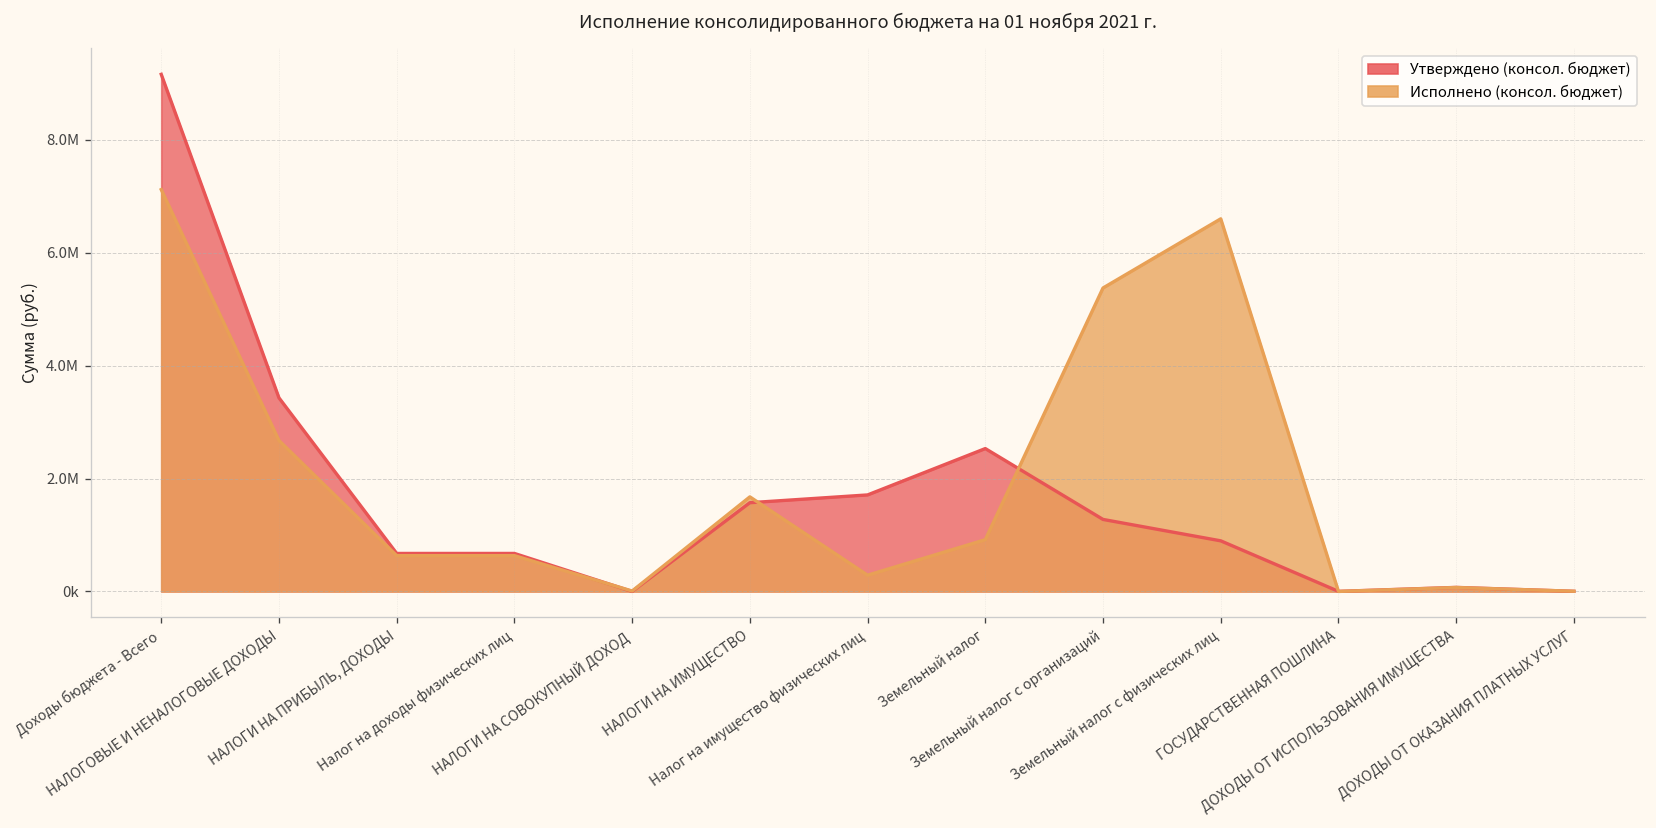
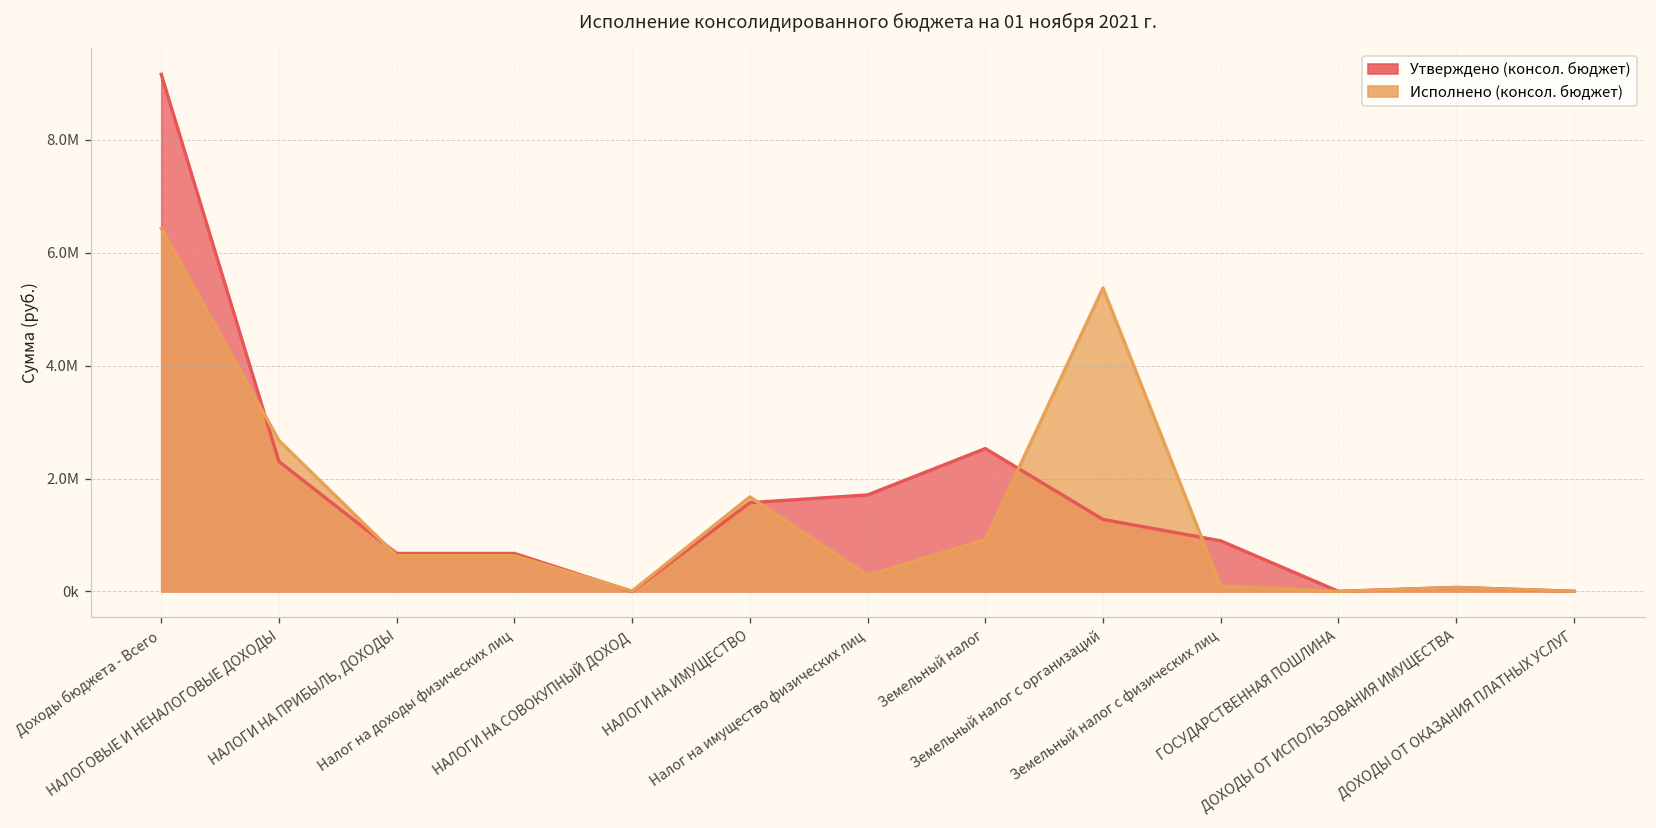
Исполнено (консол. бюджет), Доходы бюджета - Всего: 7100000 -> 6400000
Утверждено (консол. бюджет), НАЛОГОВЫЕ И НЕНАЛОГОВЫЕ ДОХОДЫ: 3400000 -> 2300000
Исполнено (консол. бюджет), Земельный налог с физических лиц: 6600000 -> 100000
